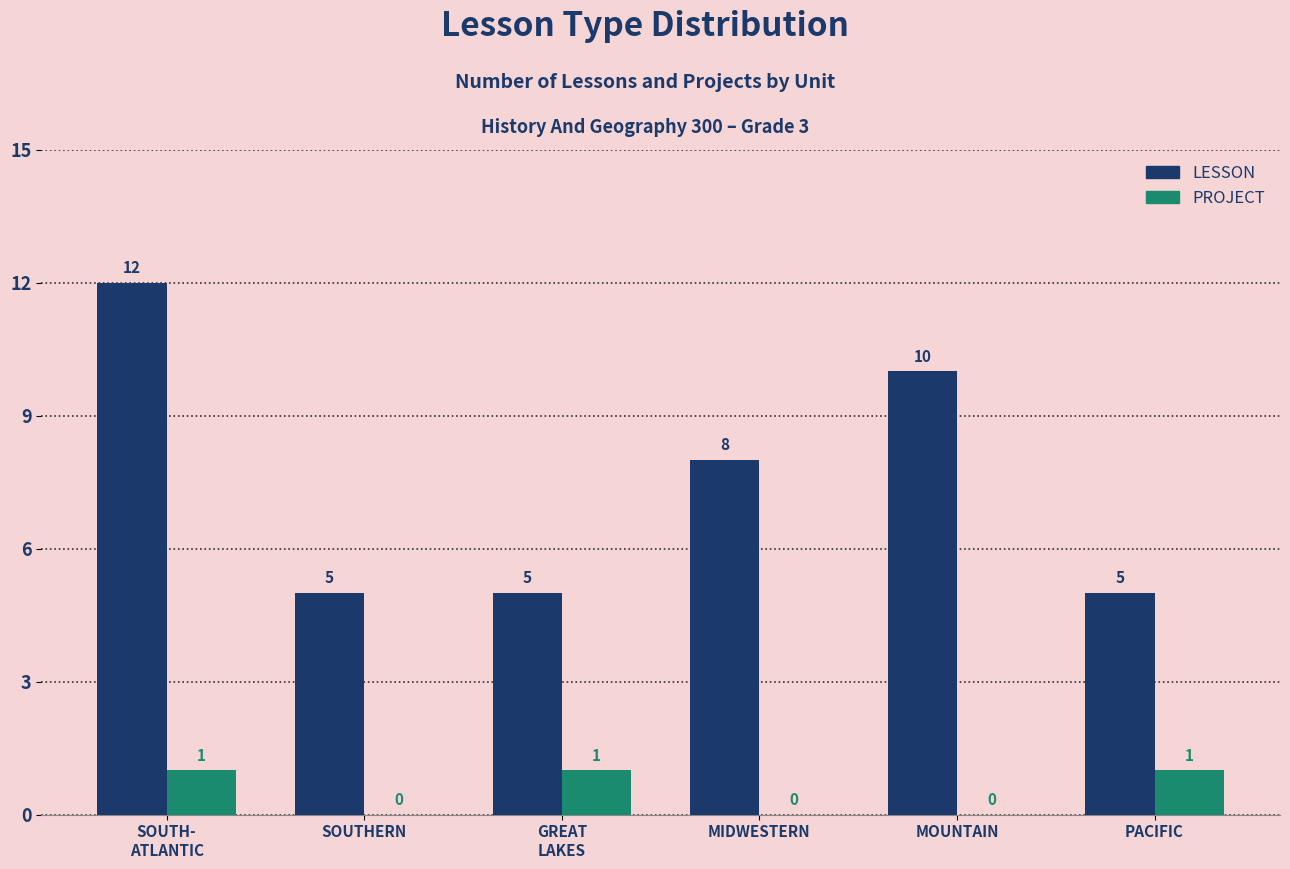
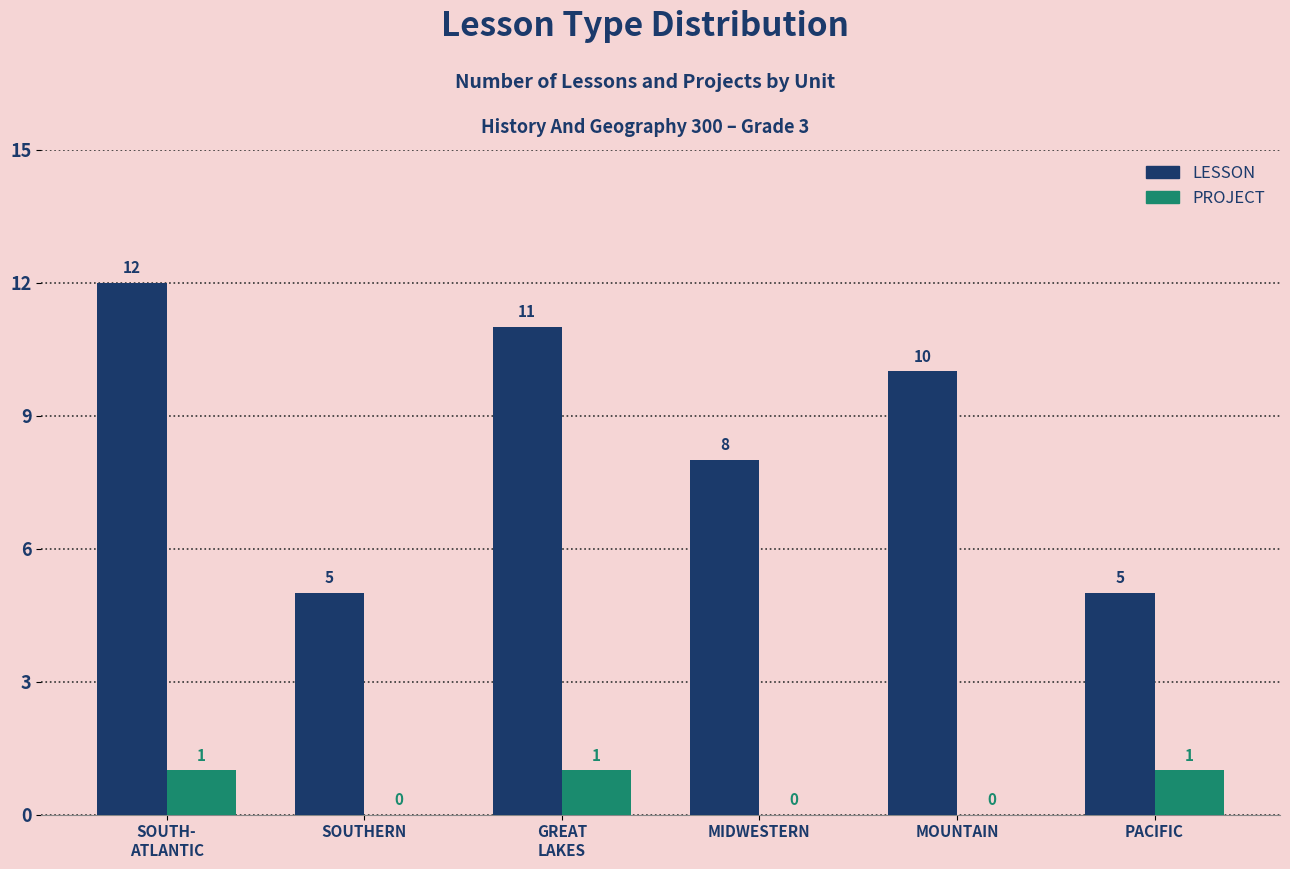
LESSON, GREAT LAKES: 5 -> 11
